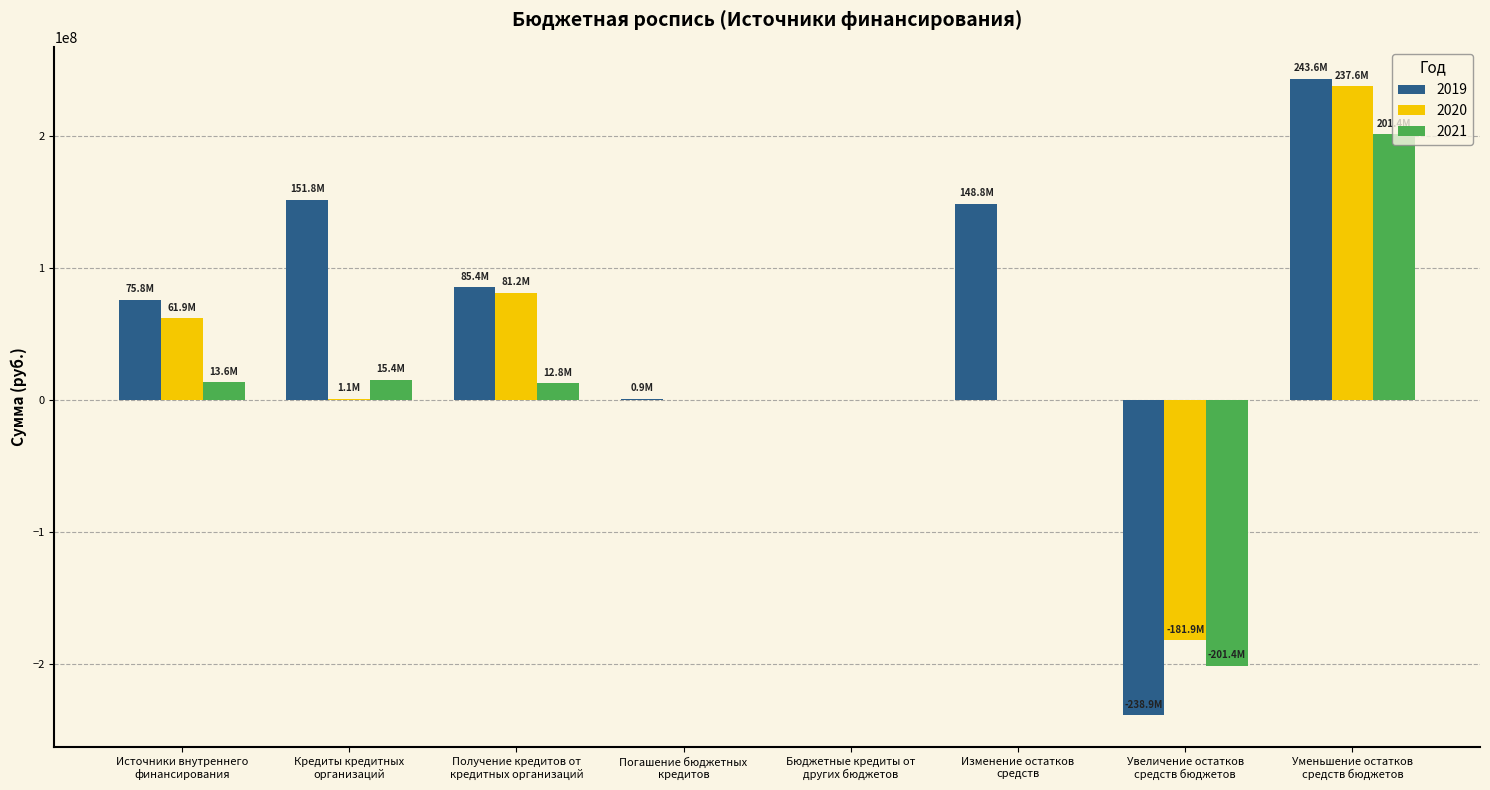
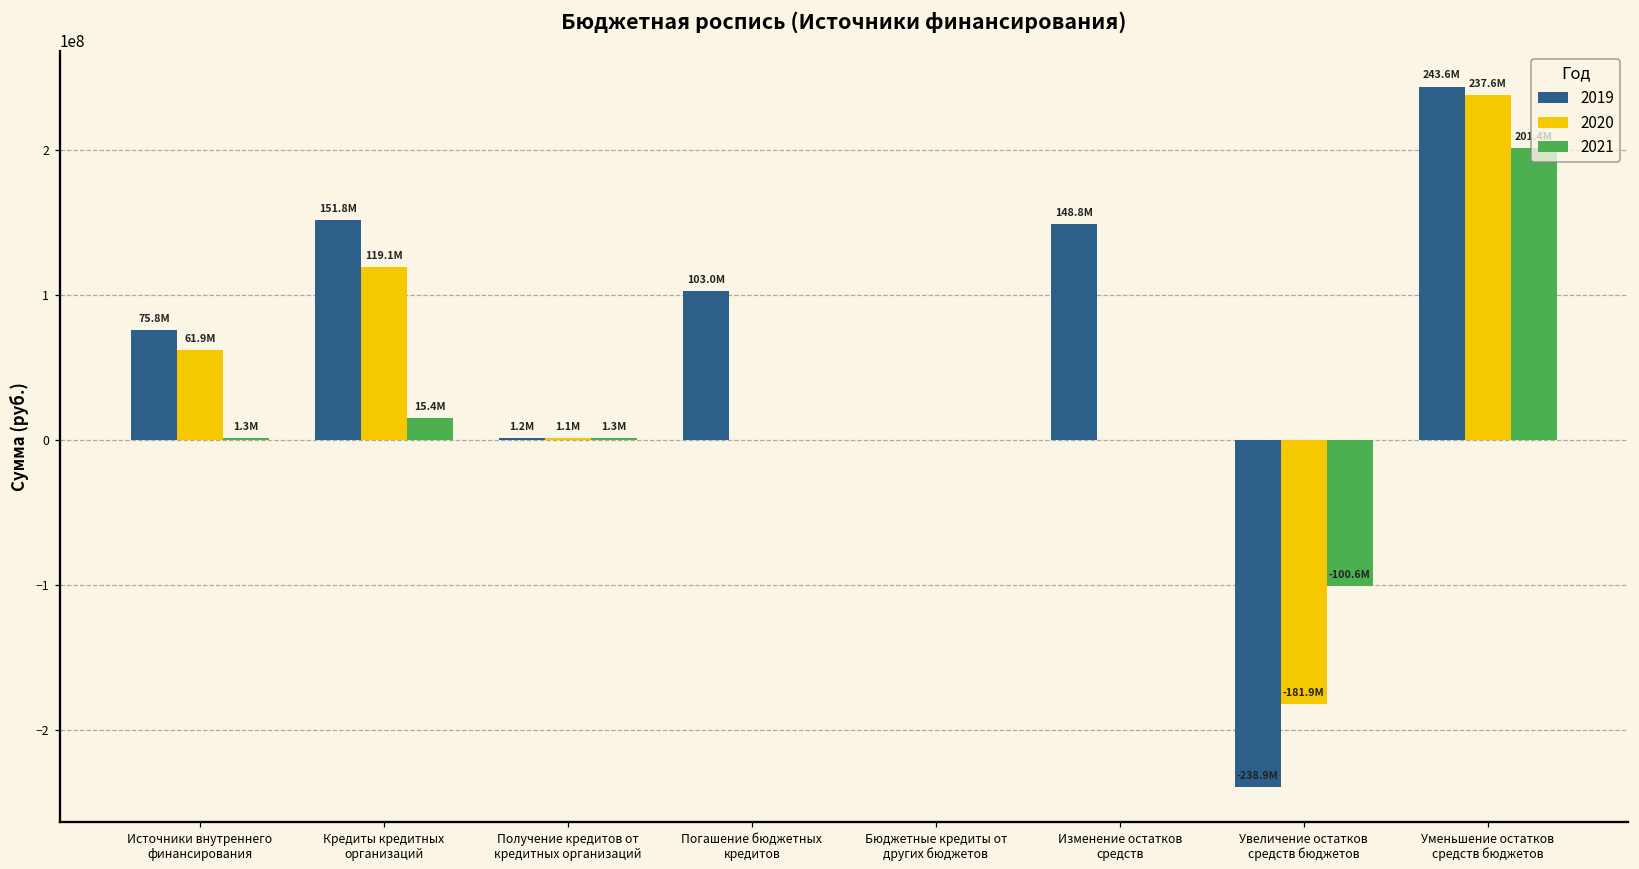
2021, Источники внутреннего финансирования: 13.6M -> 1.3M
2020, Кредиты кредитных организаций: 1.1M -> 119.1M
2019, Получение кредитов от кредитных организаций: 85.4M -> 1.2M
2020, Получение кредитов от кредитных организаций: 81.2M -> 1.1M
2021, Получение кредитов от кредитных организаций: 12.8M -> 1.3M
2019, Погашение бюджетных кредитов: 0.9M -> 103.0M
2021, Увеличение остатков средств бюджетов: -201.4M -> -100.6M
